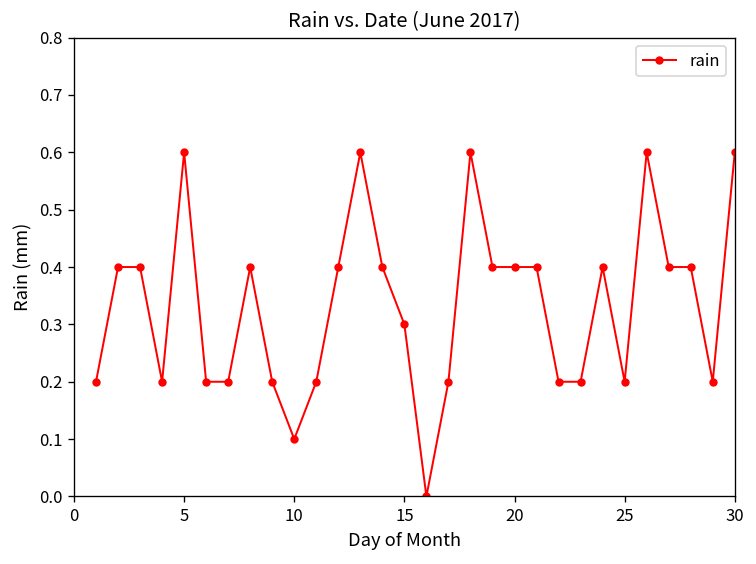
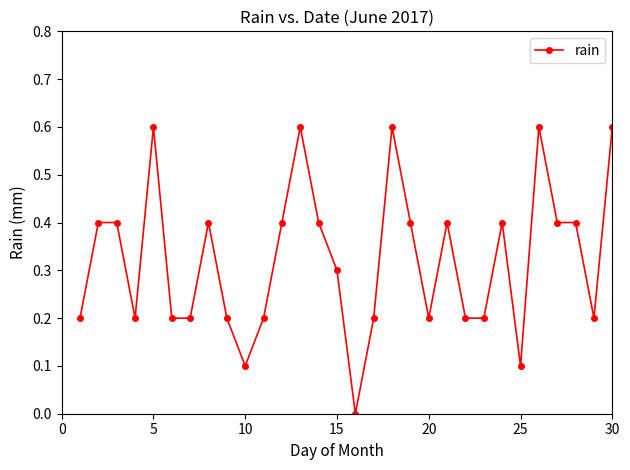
20: 0.4 -> 0.2
25: 0.2 -> 0.1
